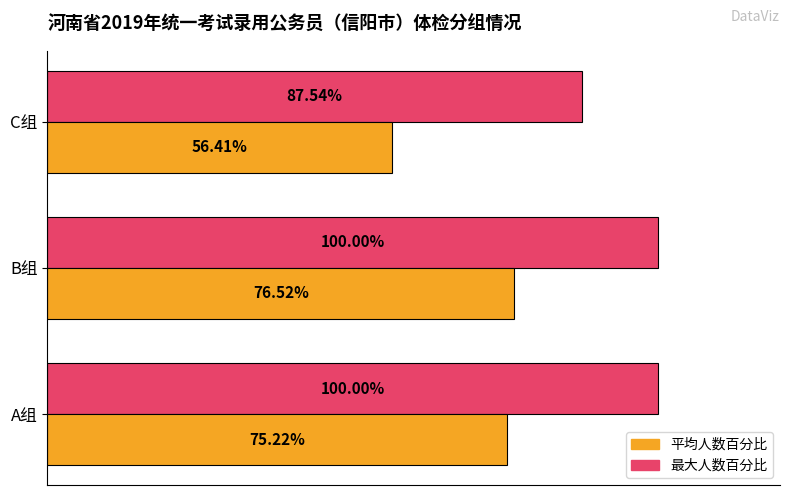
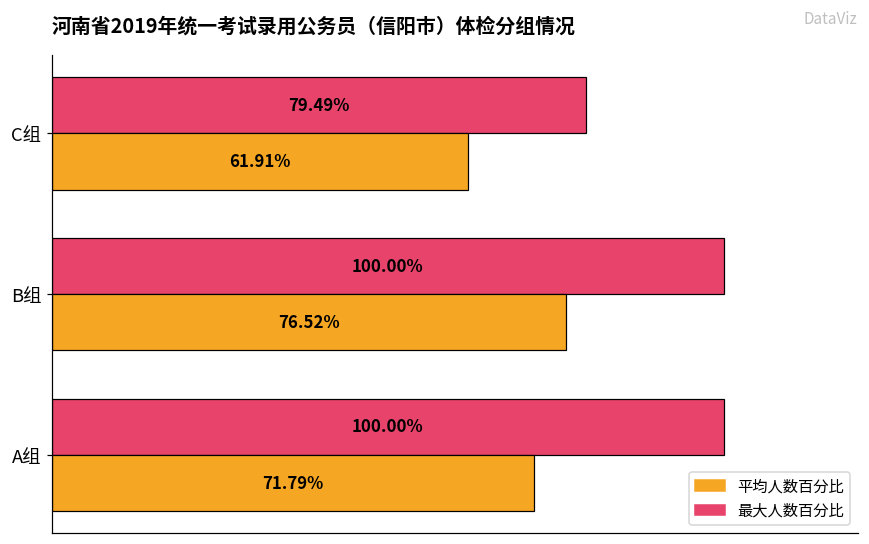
最大人数百分比, C组: 87.54% -> 79.49%
平均人数百分比, C组: 56.41% -> 61.91%
平均人数百分比, A组: 75.22% -> 71.79%
